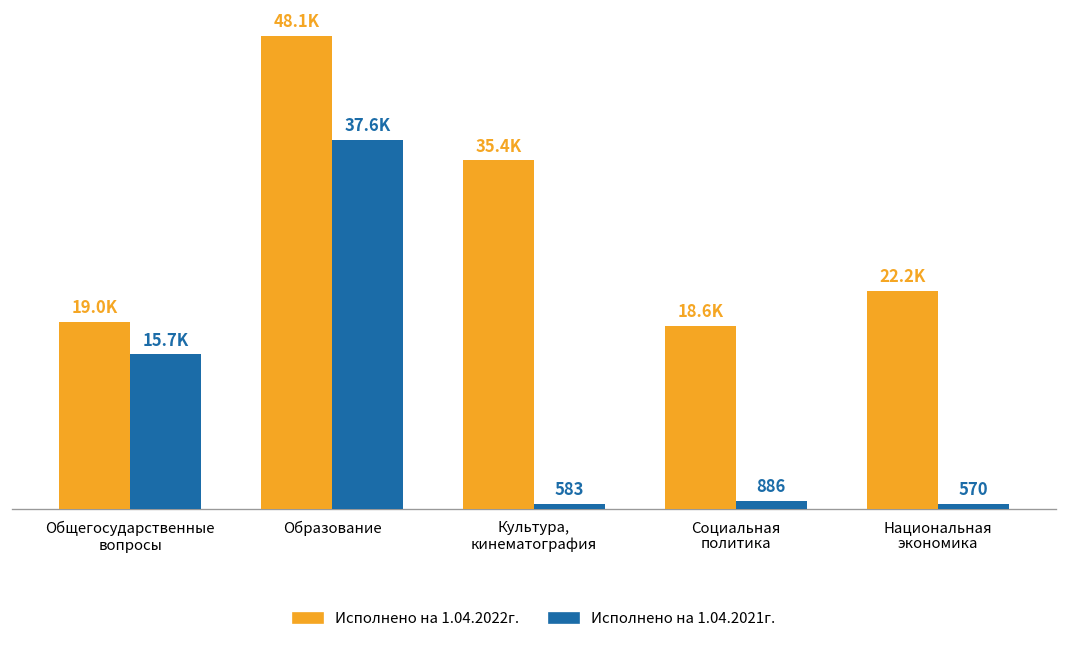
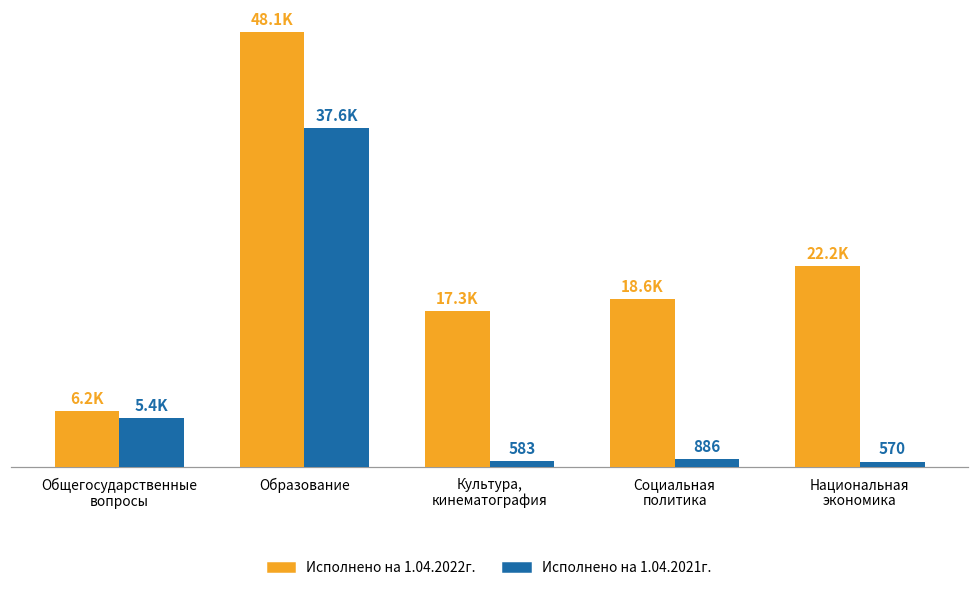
Исполнено на 1.04.2022г., Общегосударственные вопросы: 19.0K -> 6.2K
Исполнено на 1.04.2021г., Общегосударственные вопросы: 15.7K -> 5.4K
Исполнено на 1.04.2022г., Культура, кинематография: 35.4K -> 17.3K
